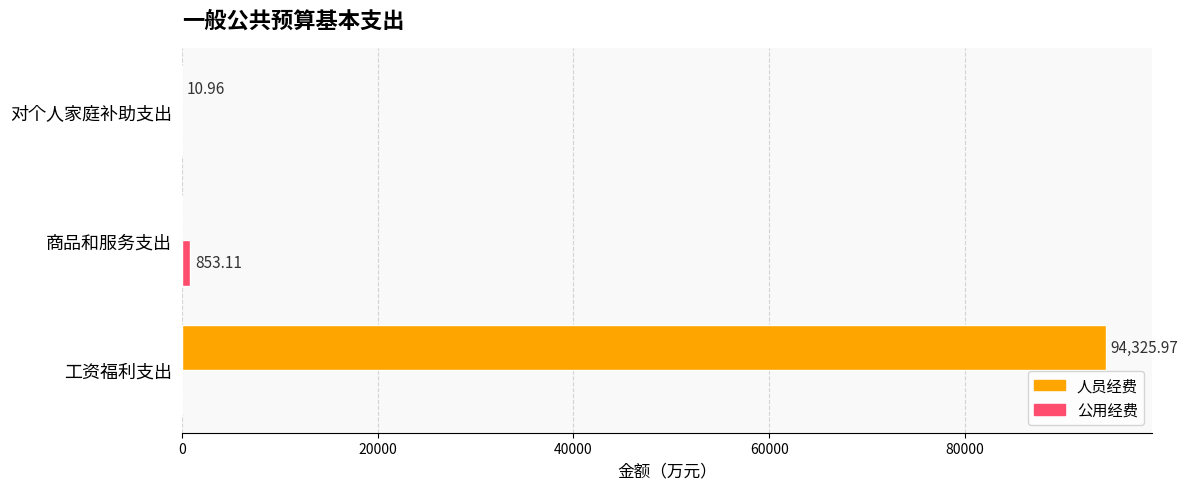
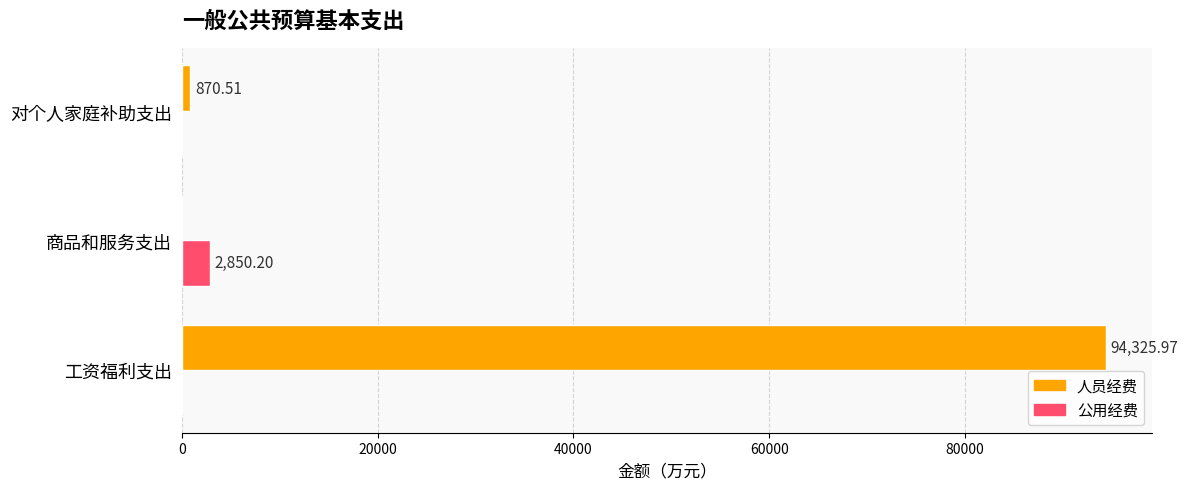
人员经费, 对个人家庭补助支出: 10.96 -> 870.51
公用经费, 商品和服务支出: 853.11 -> 2,850.20
